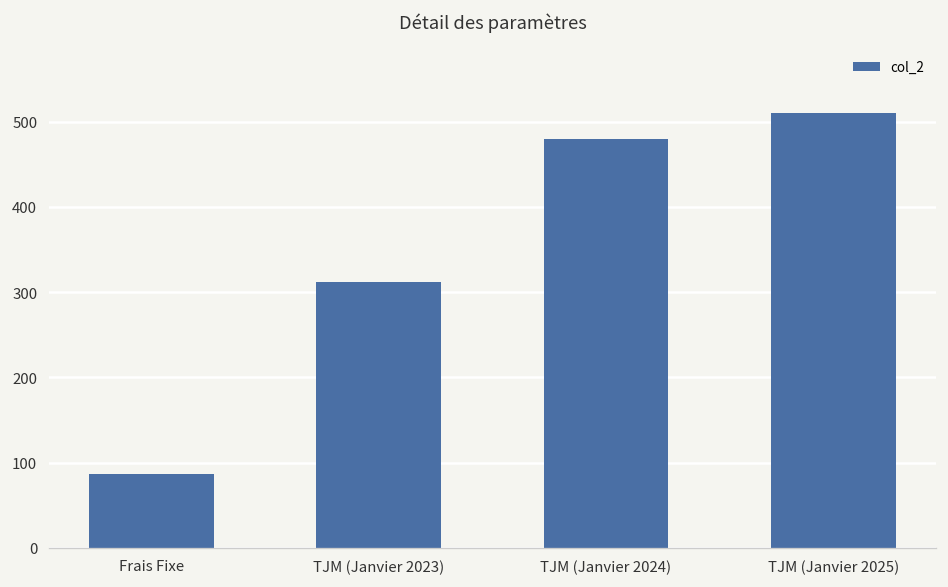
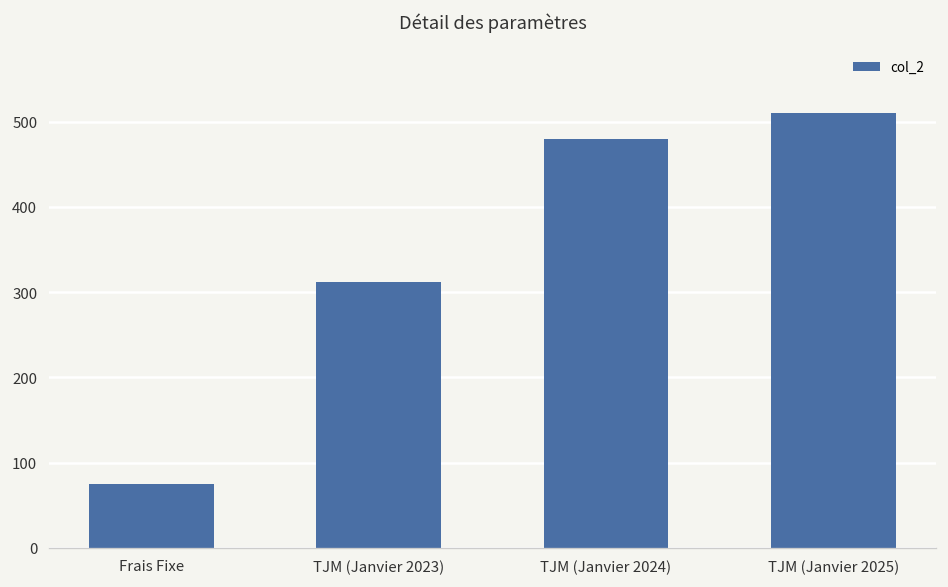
Frais Fixe: 90 -> 80
